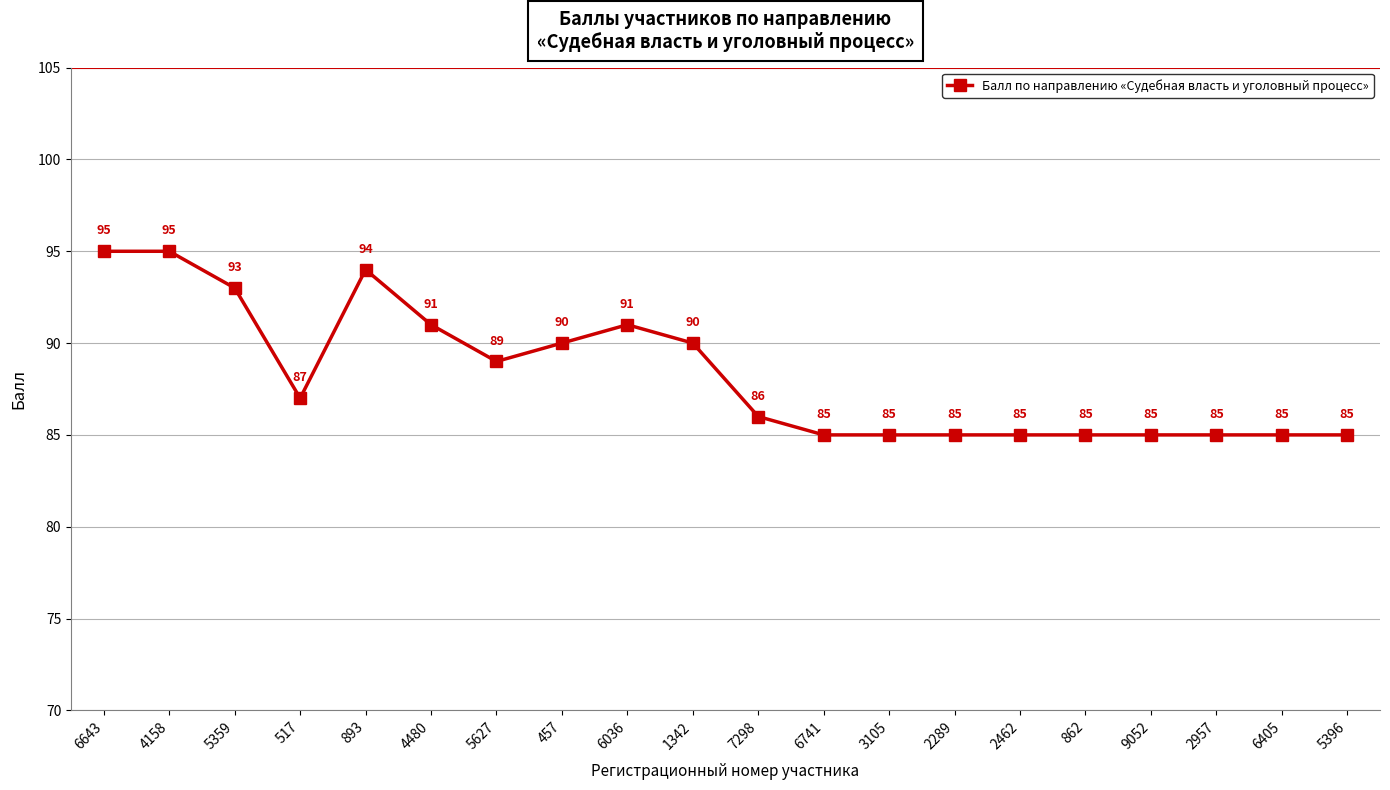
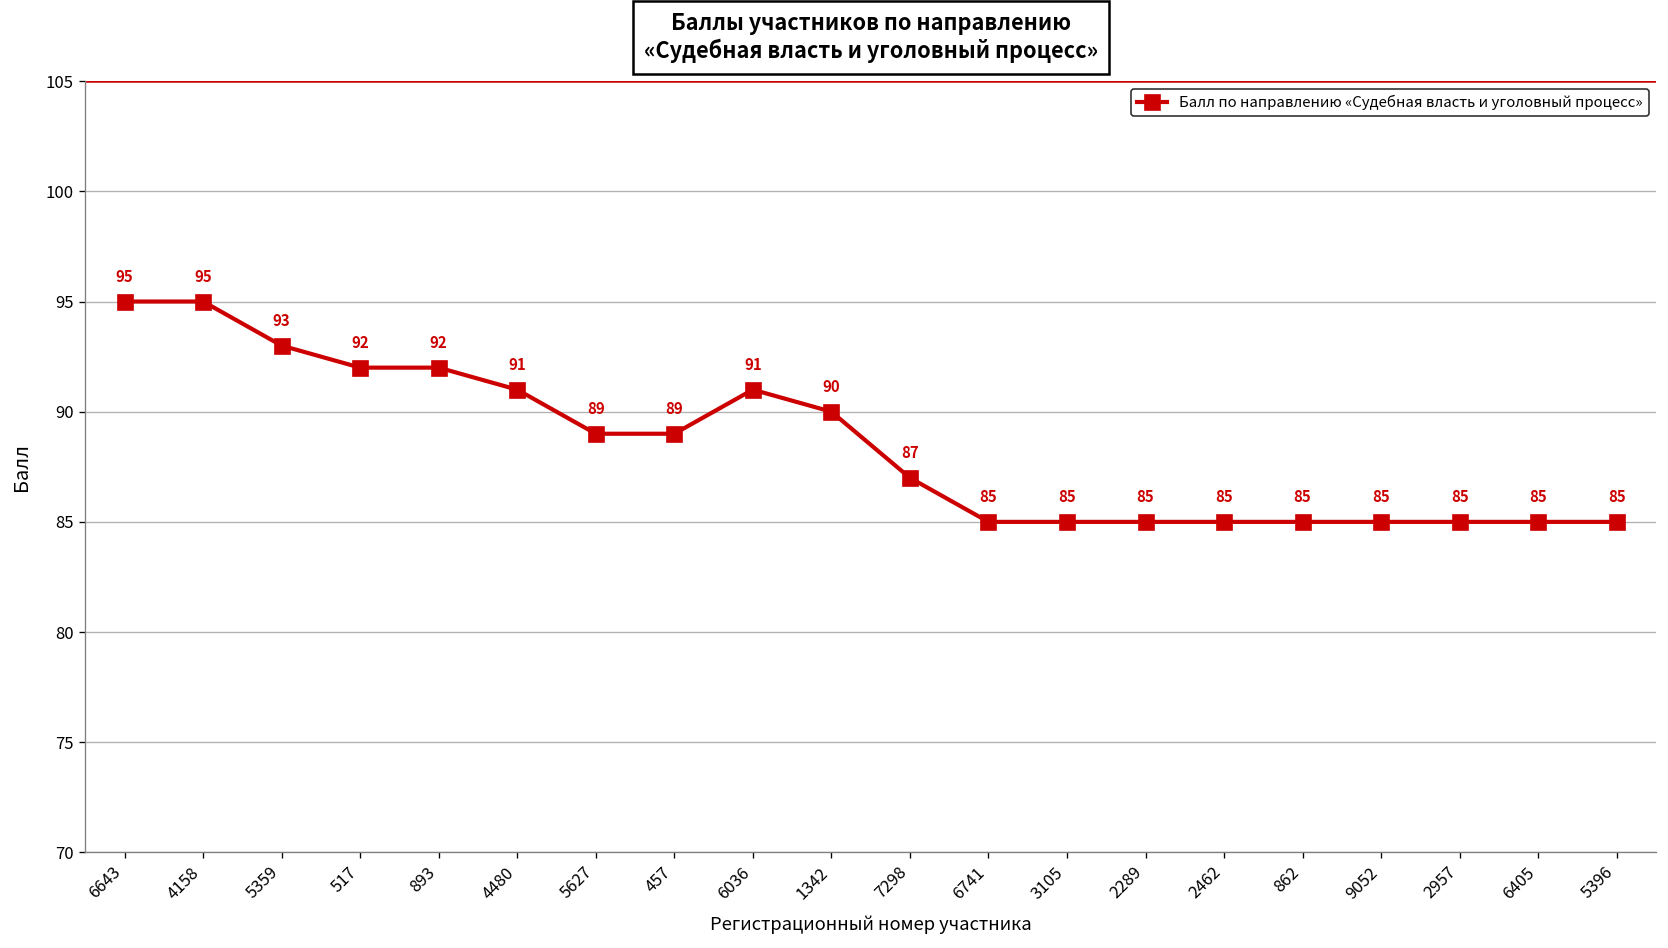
517: 87 -> 92
893: 94 -> 92
457: 90 -> 89
7298: 86 -> 87
